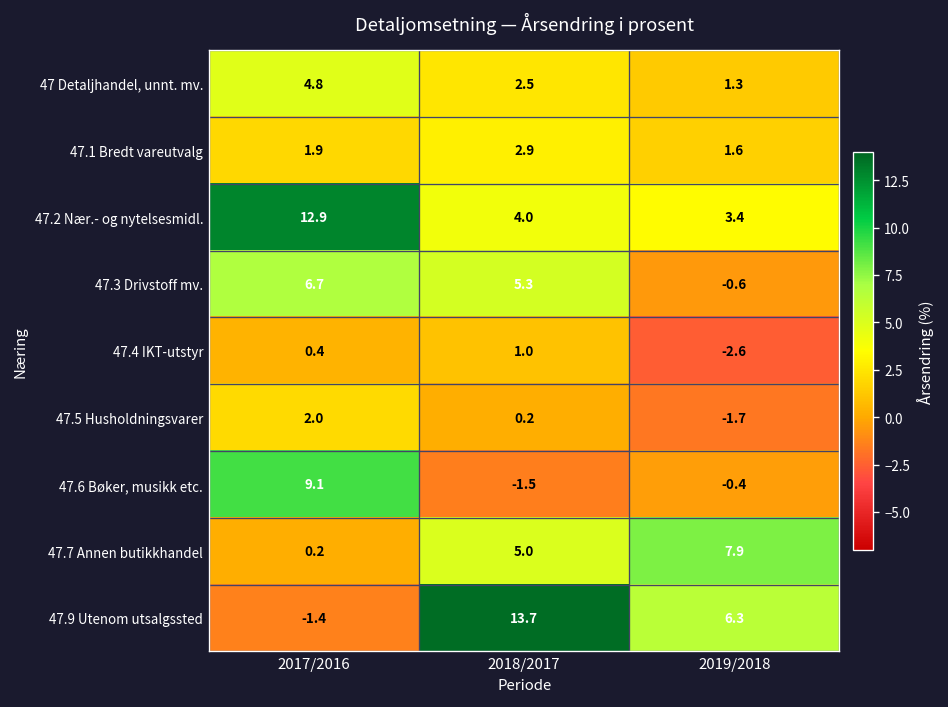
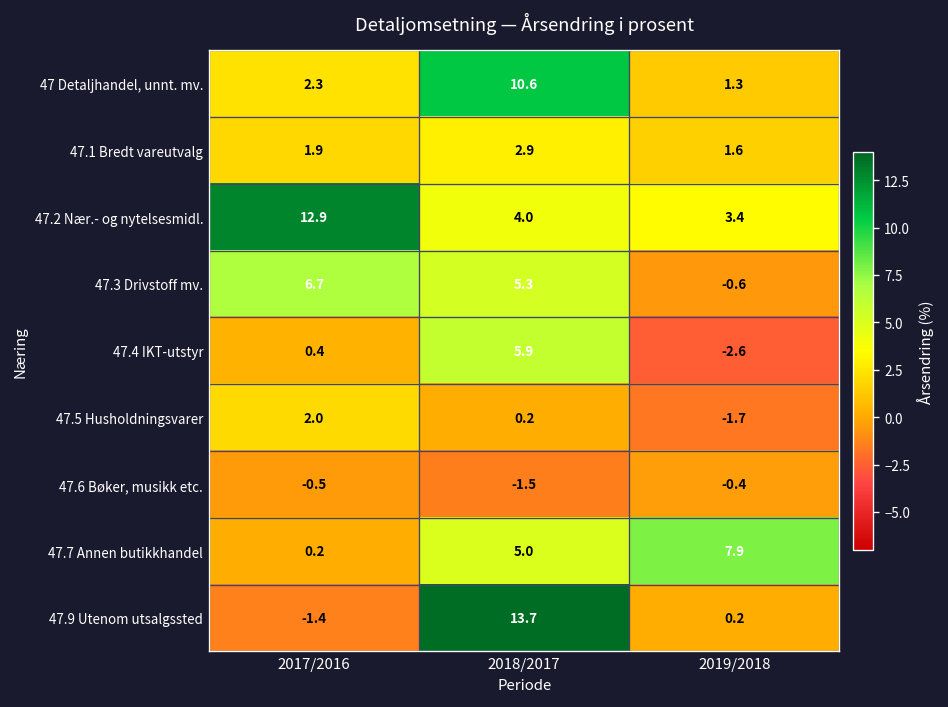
47 Detaljhandel, unnt. mv., 2017/2016: 4.8 -> 2.3
47 Detaljhandel, unnt. mv., 2018/2017: 2.5 -> 10.6
47.4 IKT-utstyr, 2018/2017: 1.0 -> 5.9
47.6 Bøker, musikk etc., 2017/2016: 9.1 -> -0.5
47.9 Utenom utsalgssted, 2019/2018: 6.3 -> 0.2
